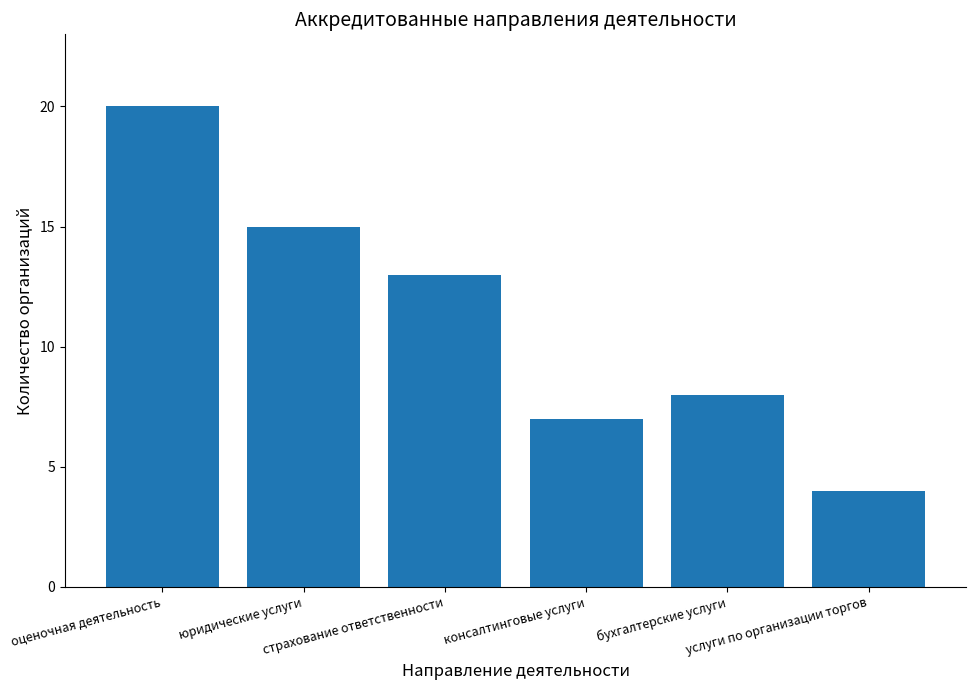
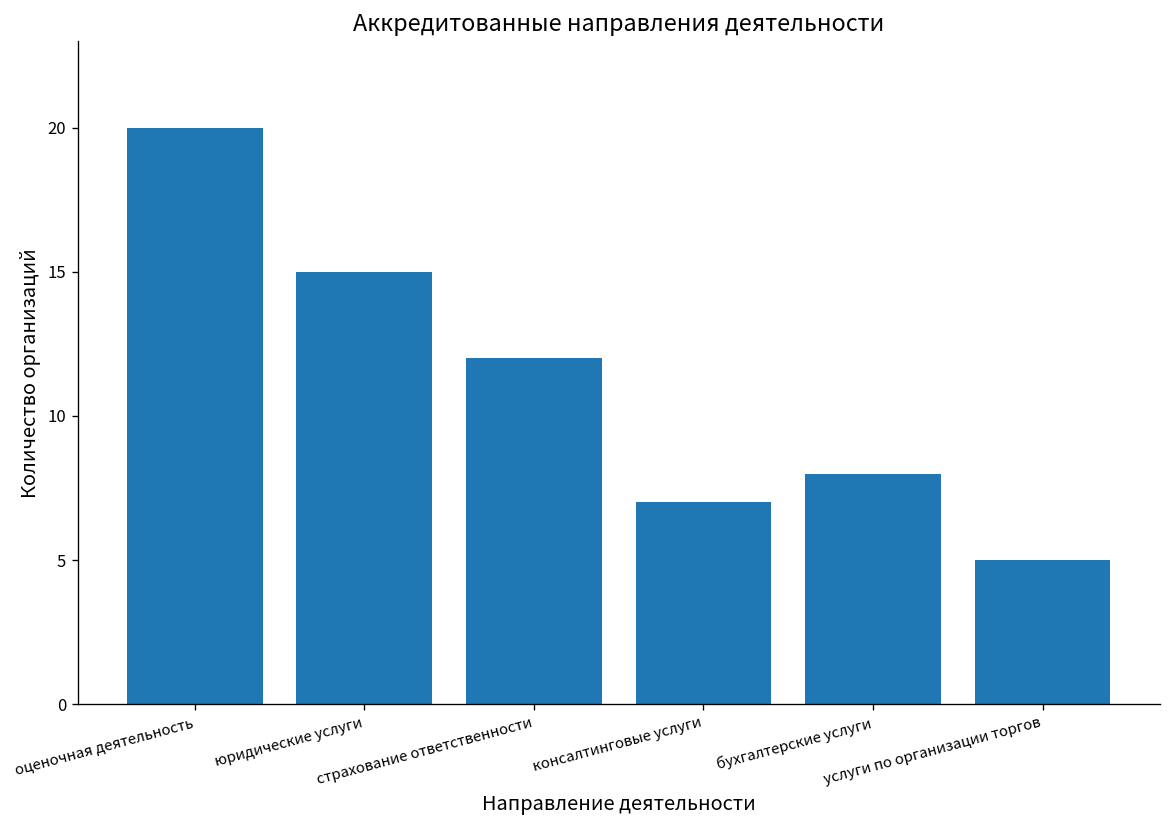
страхование ответственности: 13 -> 12
услуги по организации торгов: 4 -> 5
